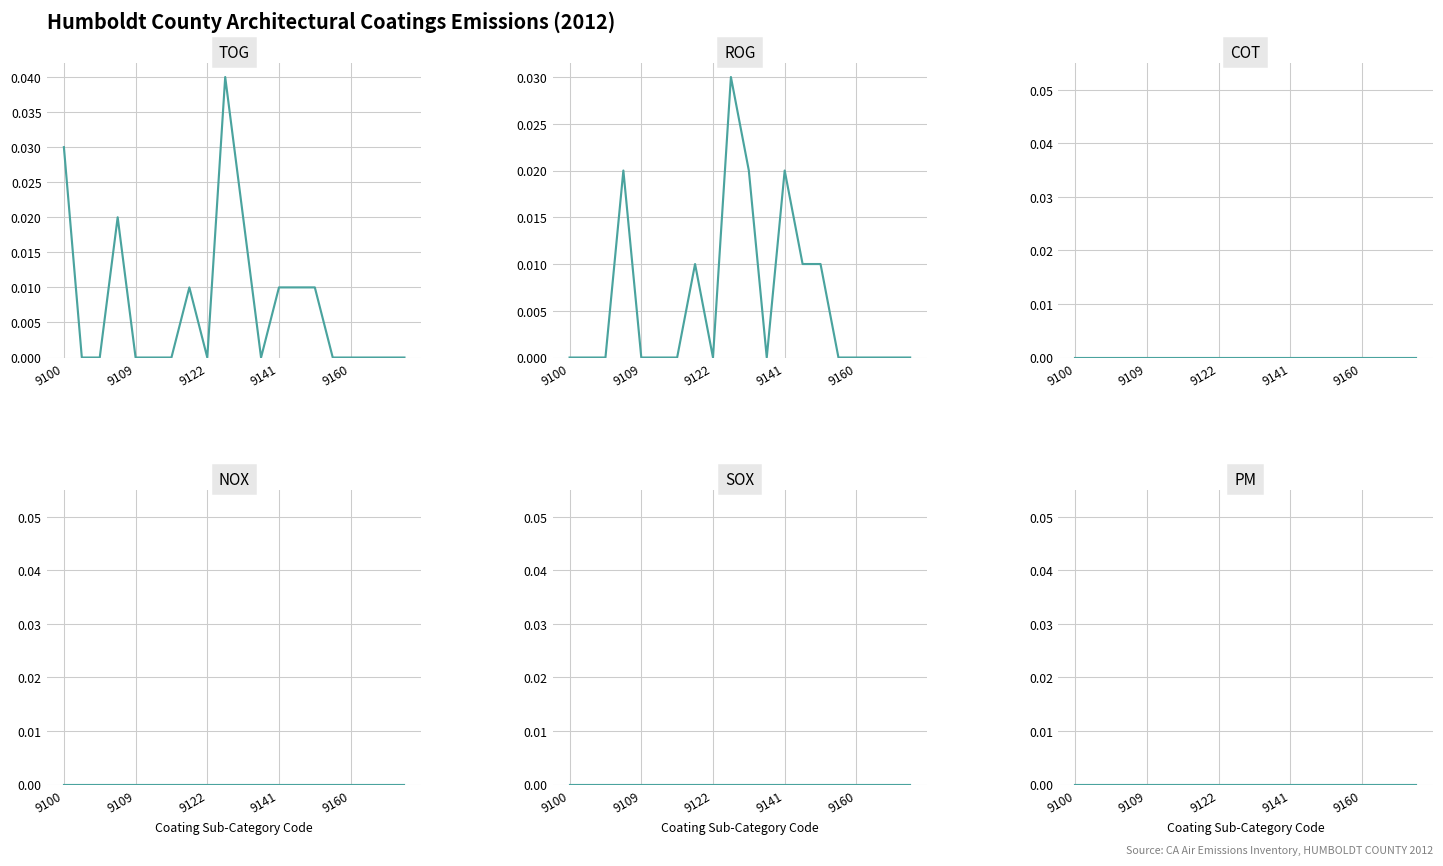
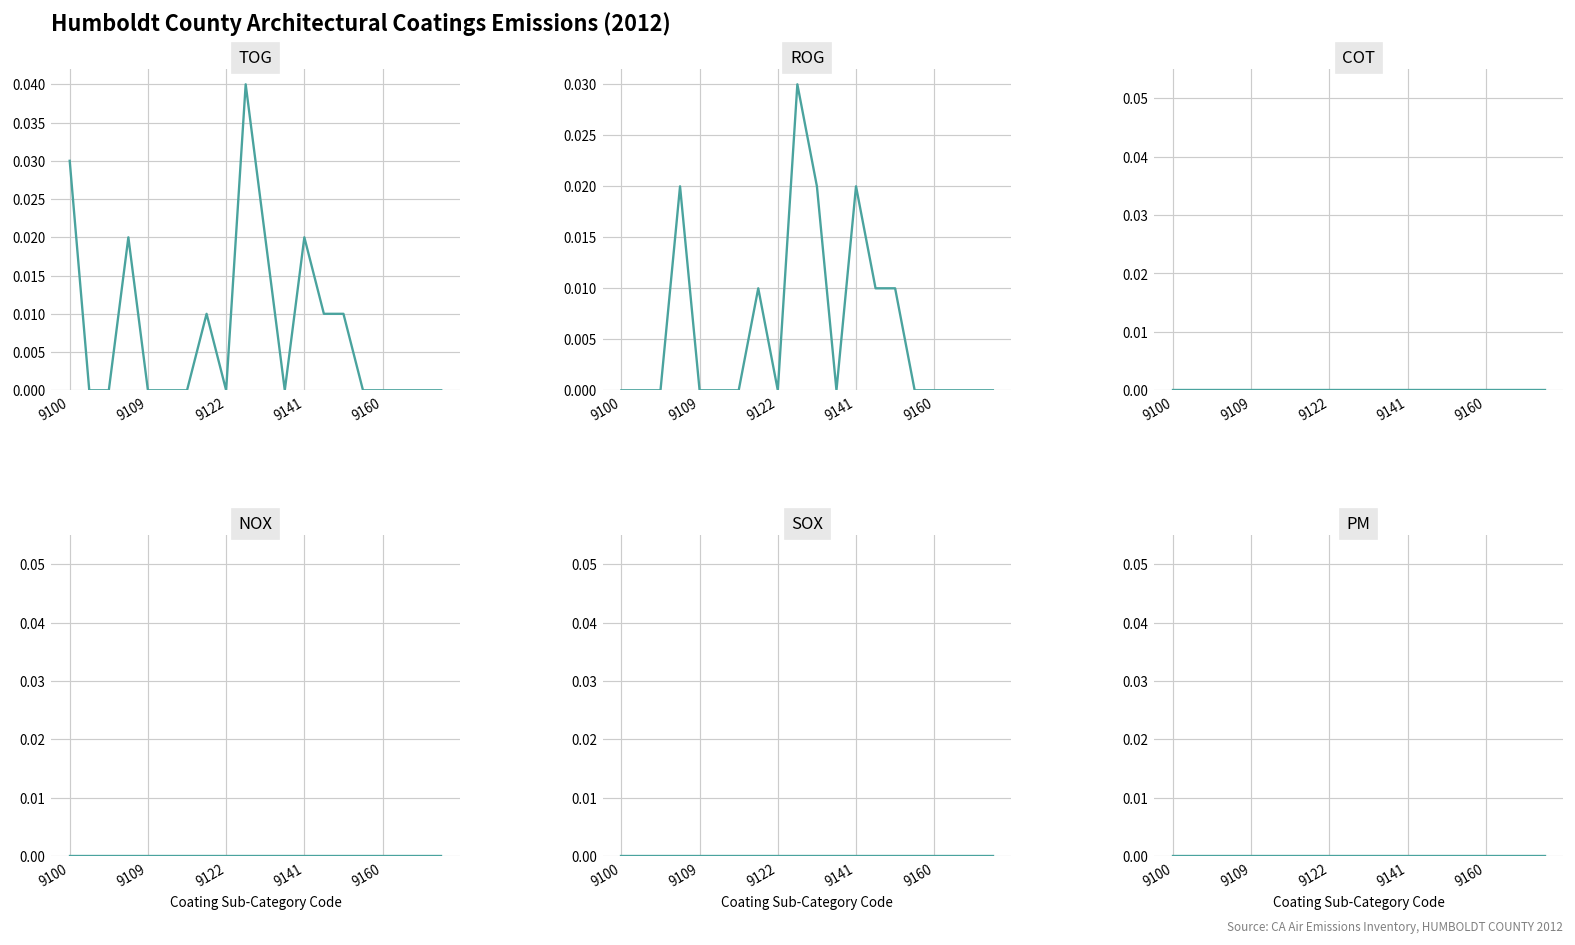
TOG, 9141: 0.01 -> 0.02
